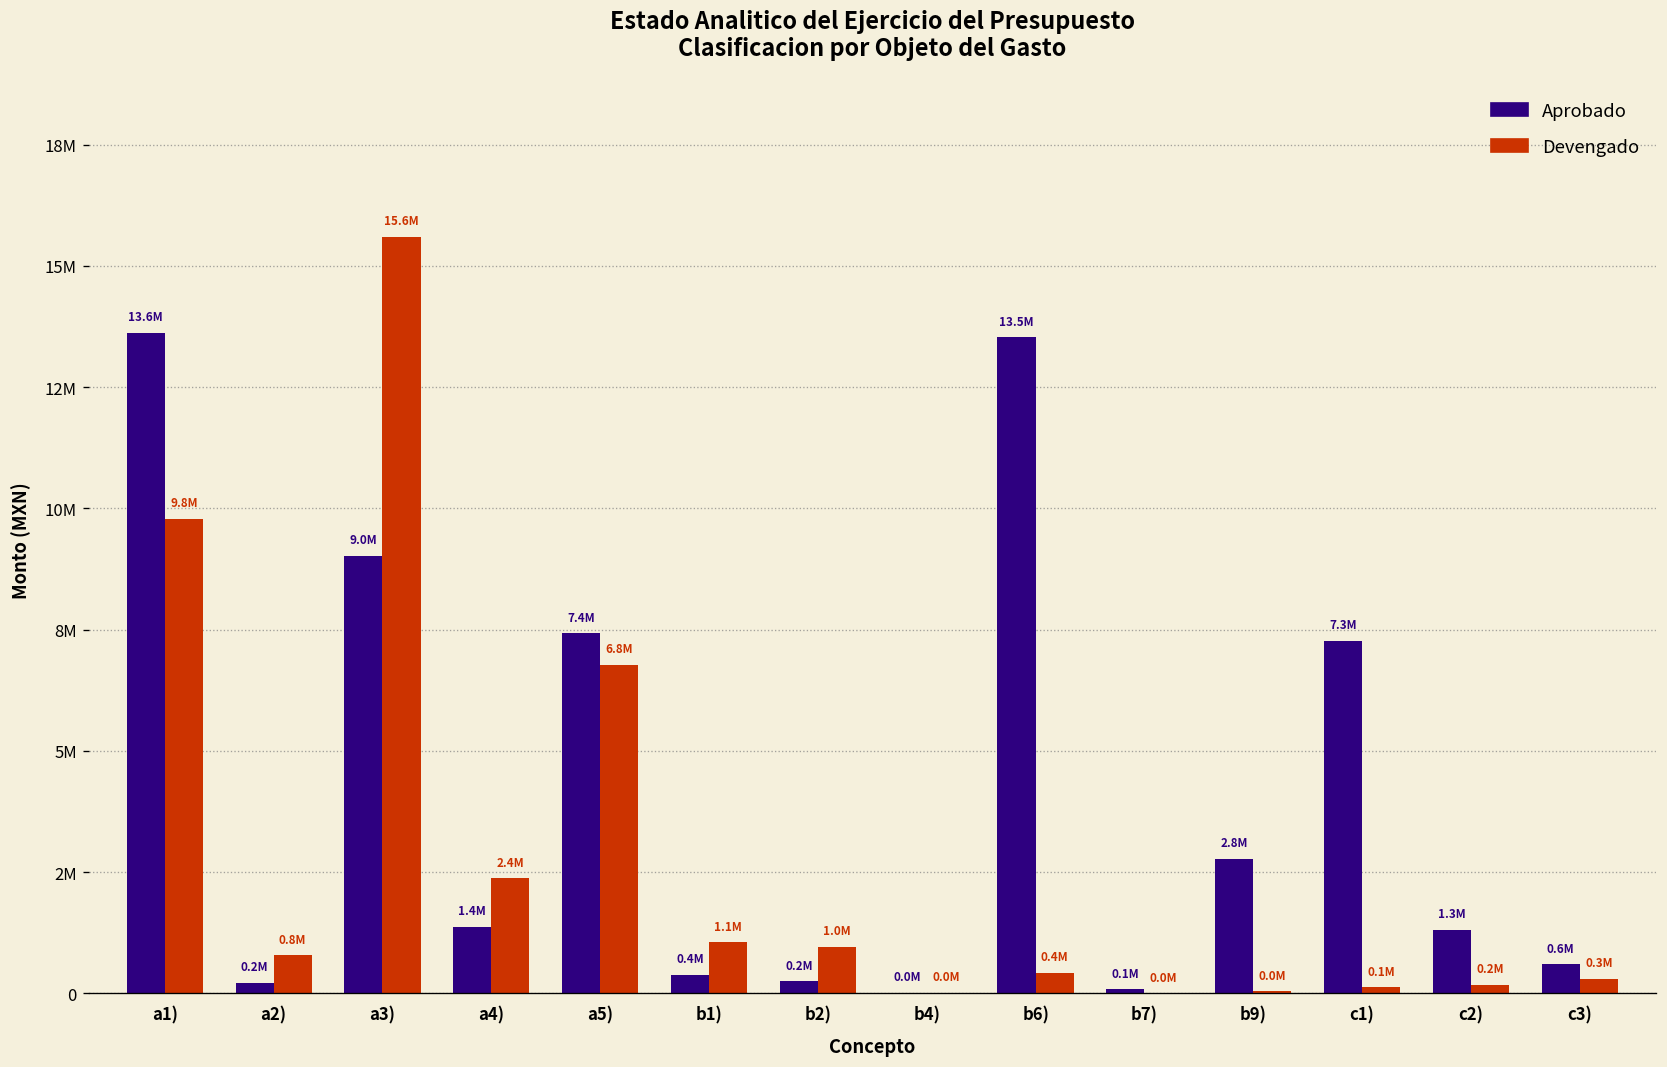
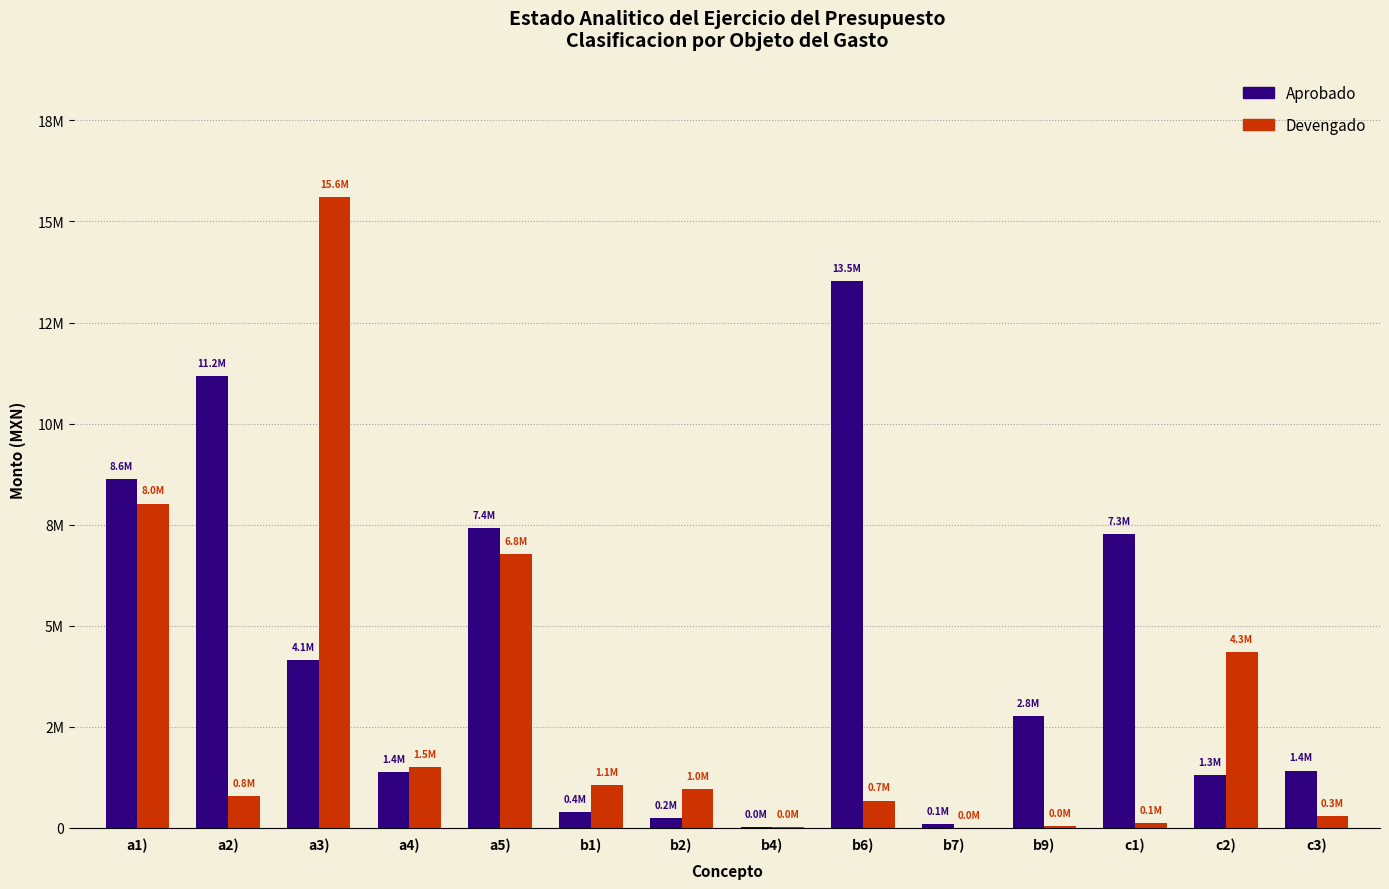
Aprobado, a1): 13.6M -> 8.6M
Devengado, a1): 9.8M -> 8.0M
Aprobado, a2): 0.2M -> 11.2M
Aprobado, a3): 9.0M -> 4.1M
Devengado, a4): 2.4M -> 1.5M
Devengado, b6): 0.4M -> 0.7M
Devengado, c2): 0.2M -> 4.3M
Aprobado, c3): 0.6M -> 1.4M
